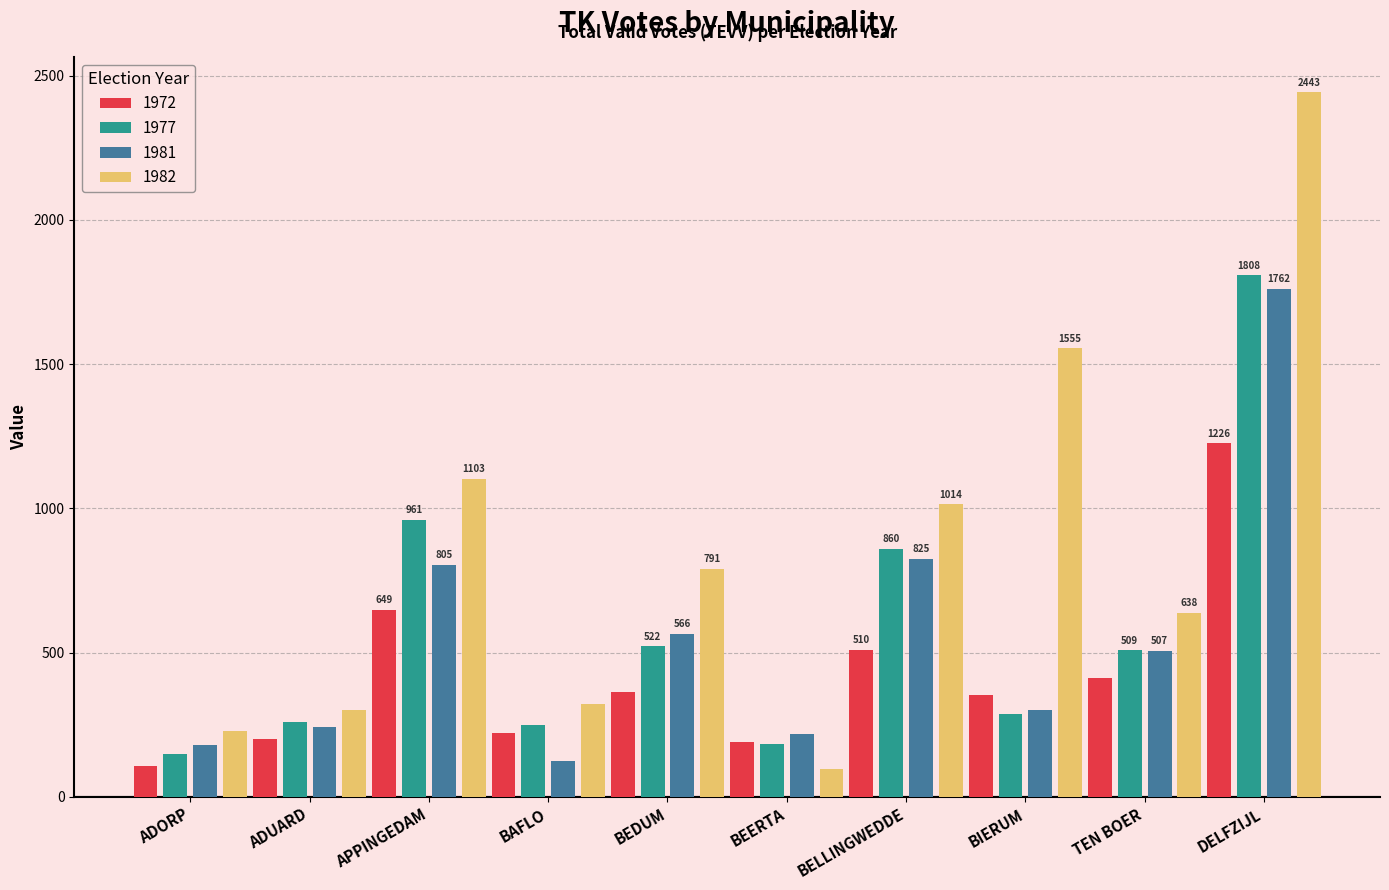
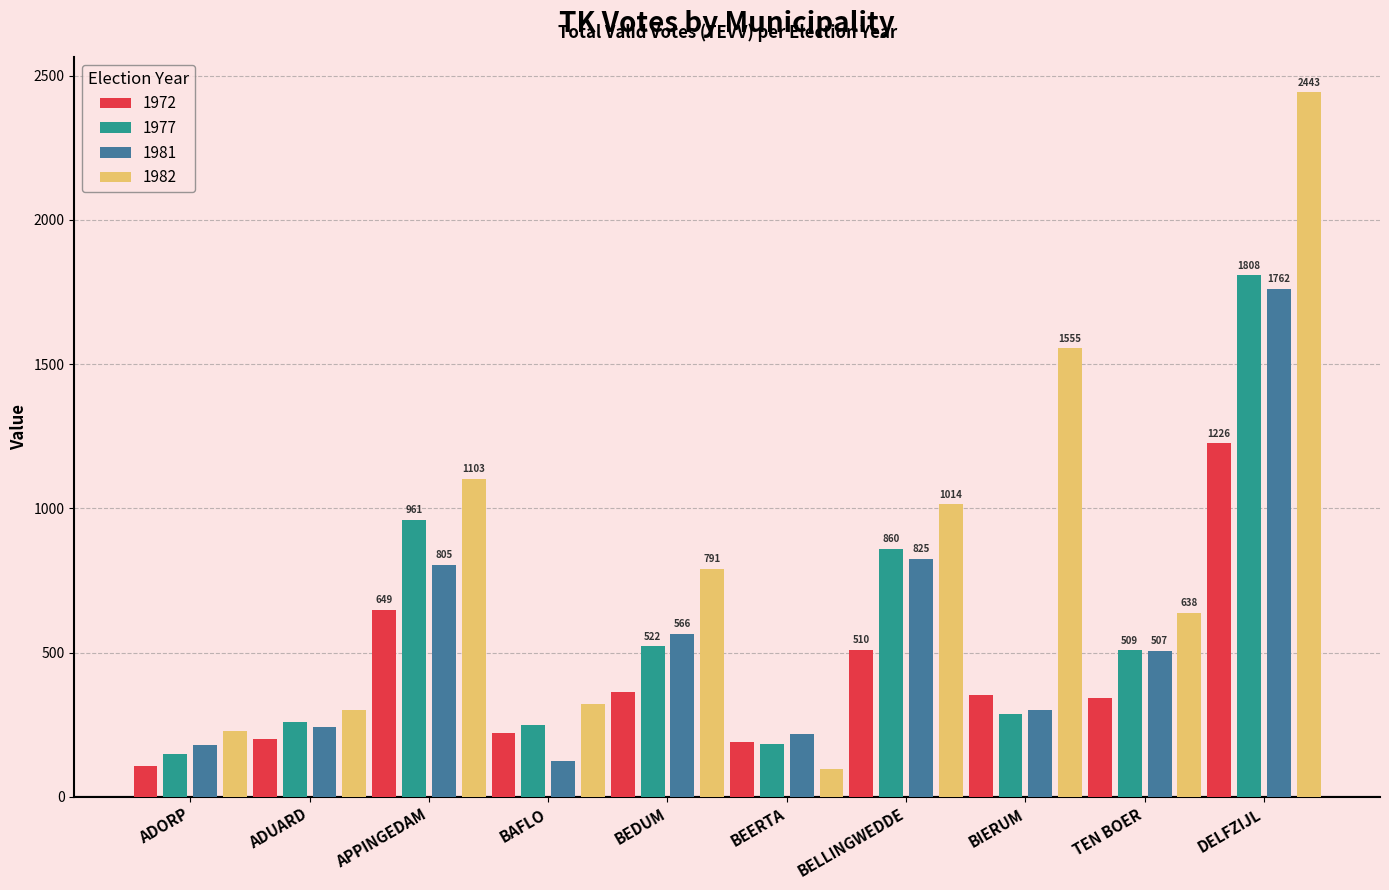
1972, TEN BOER: 410 -> 340
